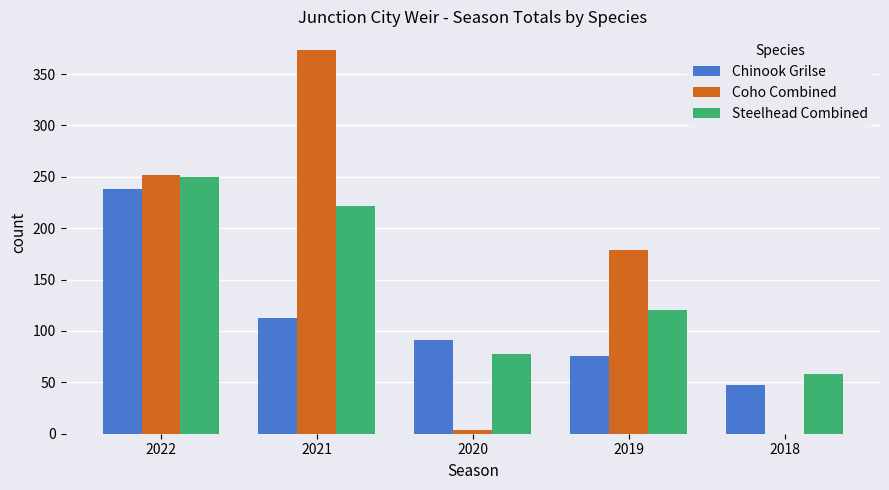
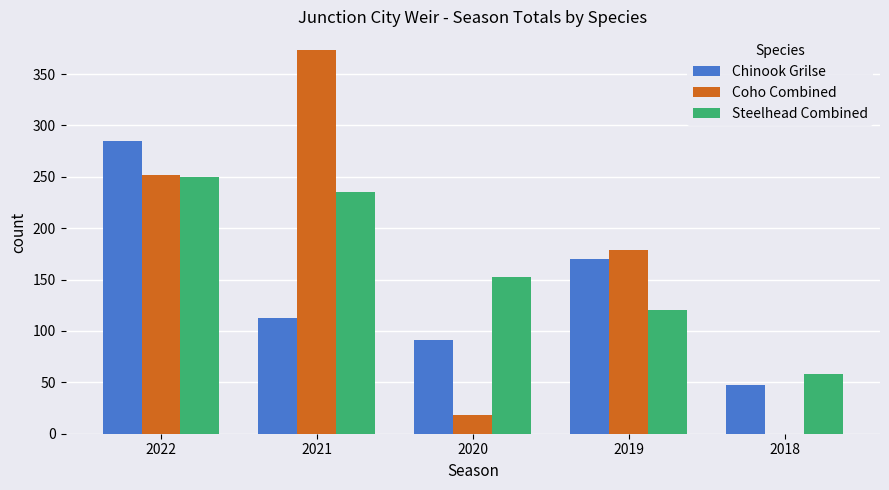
Chinook Grilse, 2022: 238 -> 285
Steelhead Combined, 2021: 222 -> 235
Coho Combined, 2020: 4 -> 18
Steelhead Combined, 2020: 78 -> 153
Chinook Grilse, 2019: 76 -> 170
